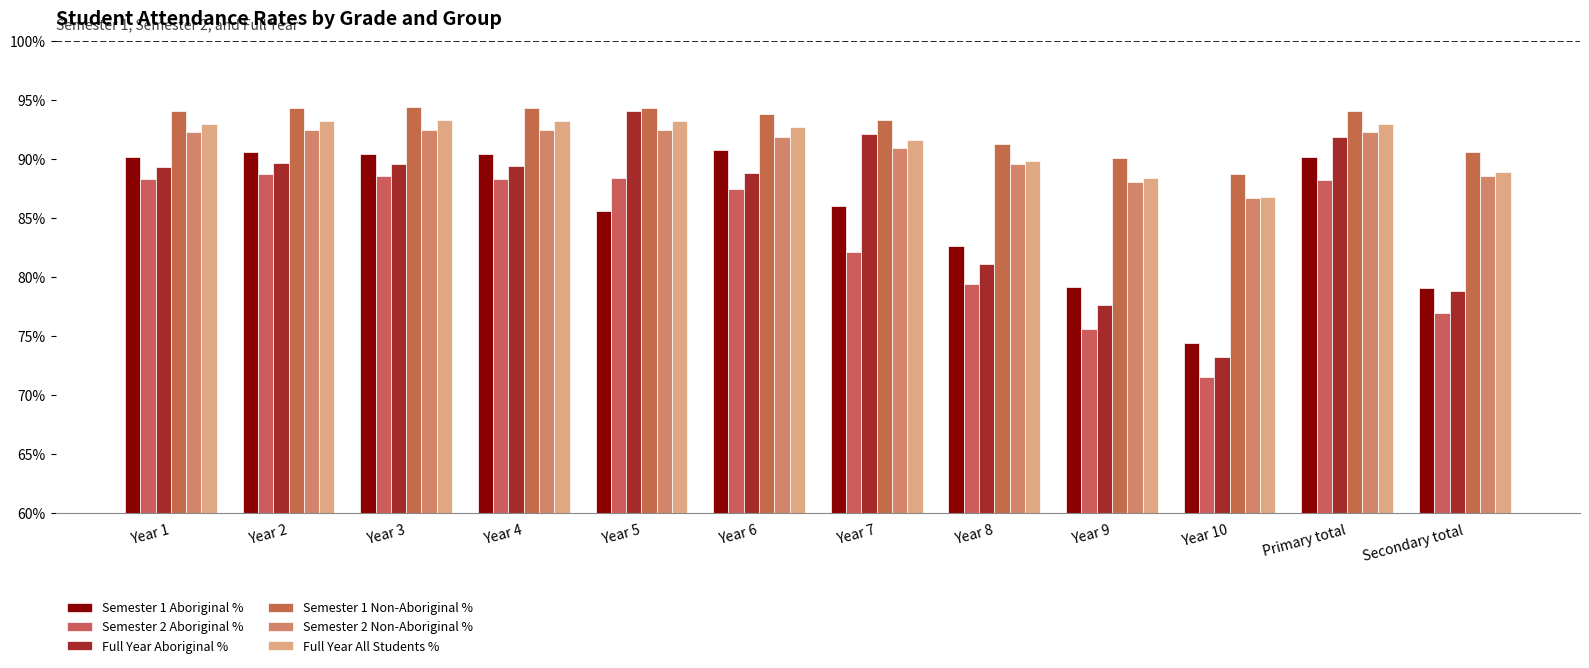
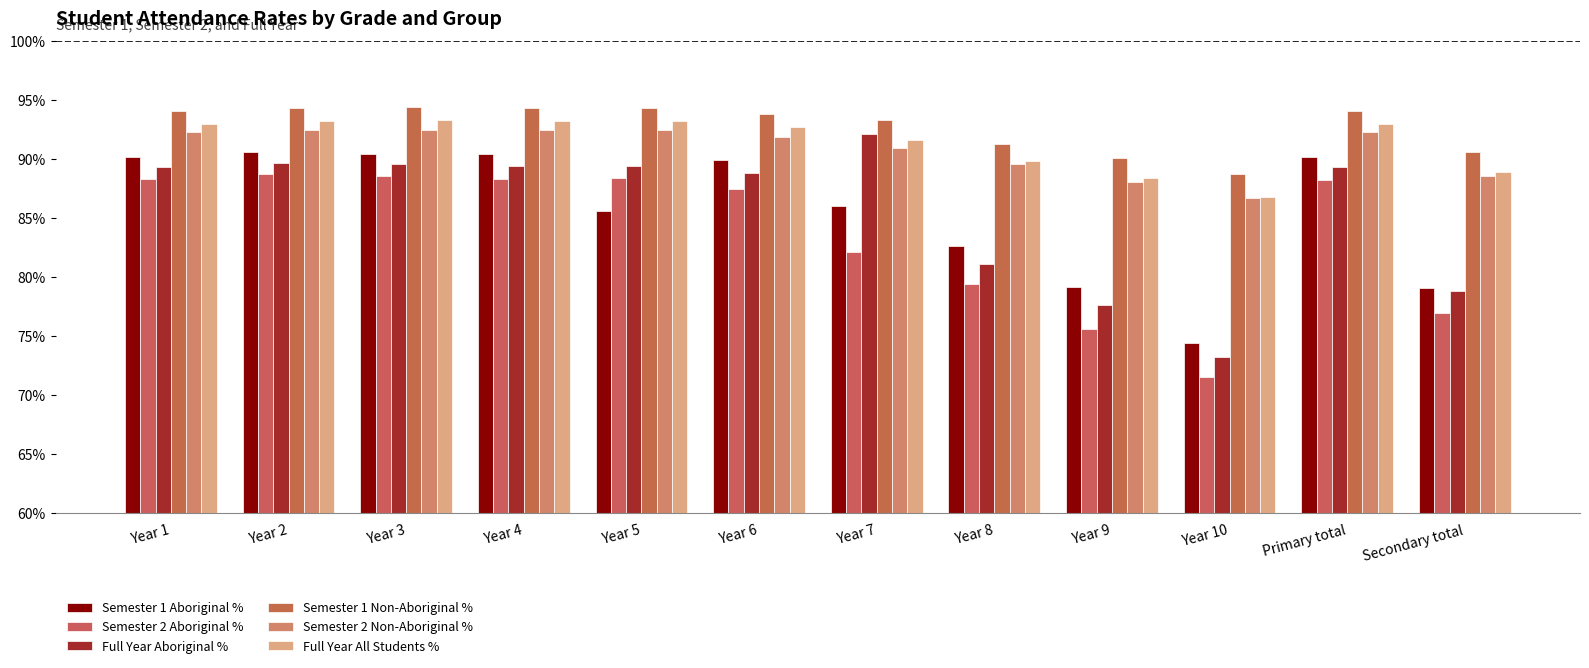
Full Year Aboriginal %, Year 5: 94.1% -> 89.4%
Semester 1 Aboriginal %, Year 6: 90.8% -> 89.9%
Full Year Aboriginal %, Primary total: 91.9% -> 89.3%
